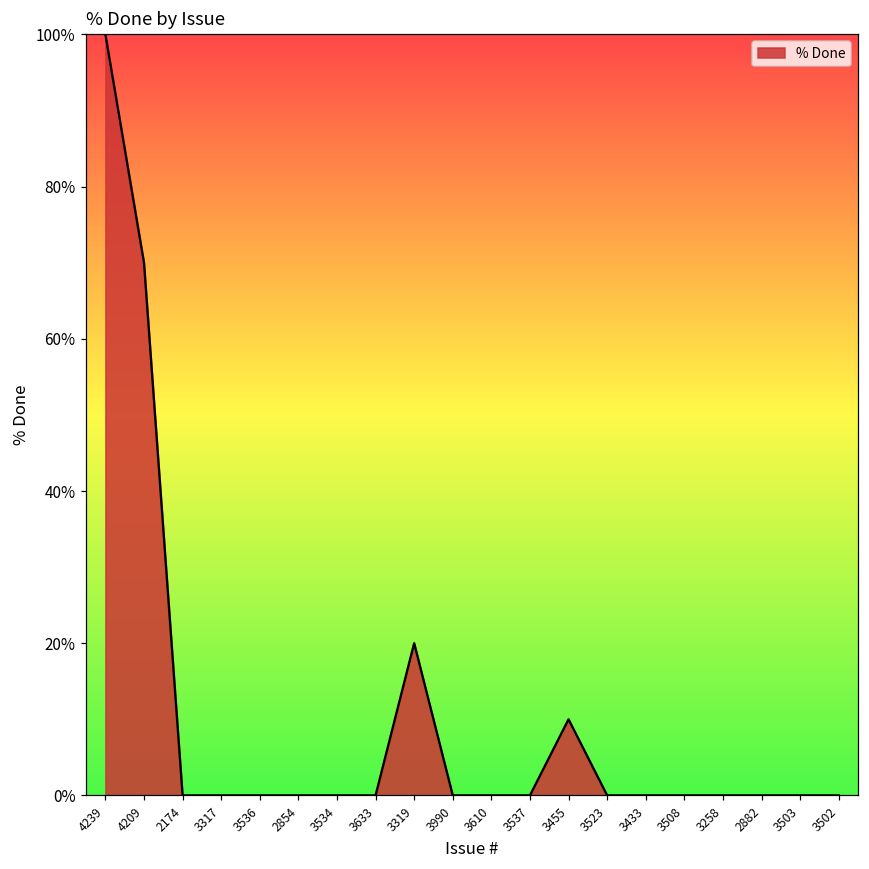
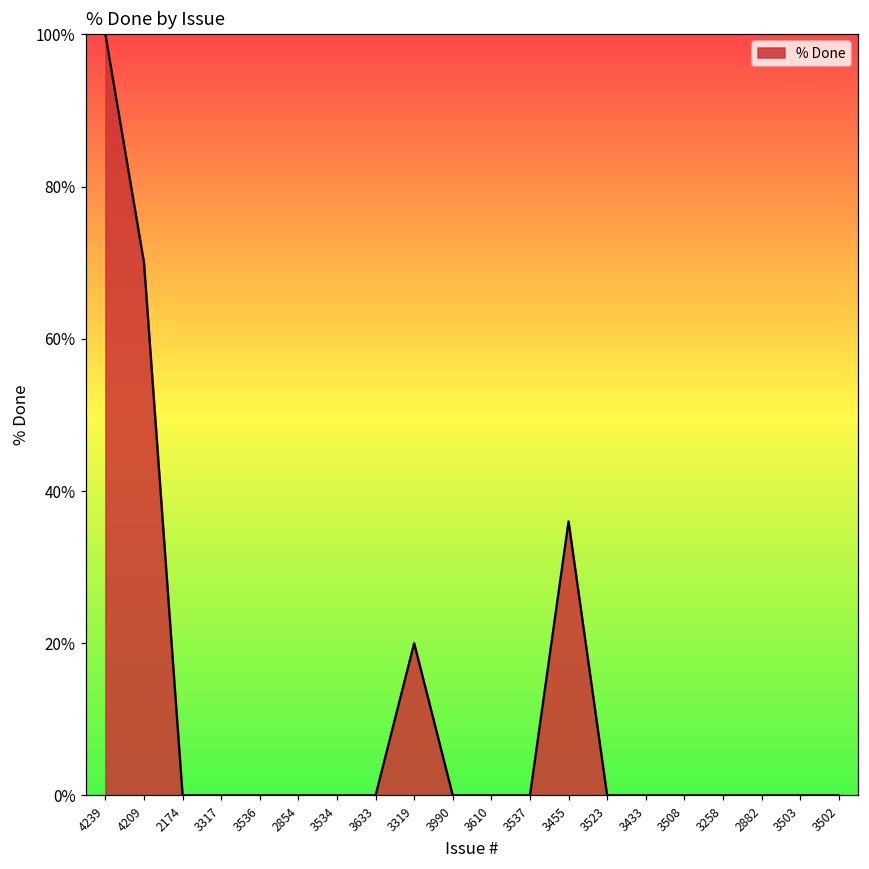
3455: 10% -> 36%
